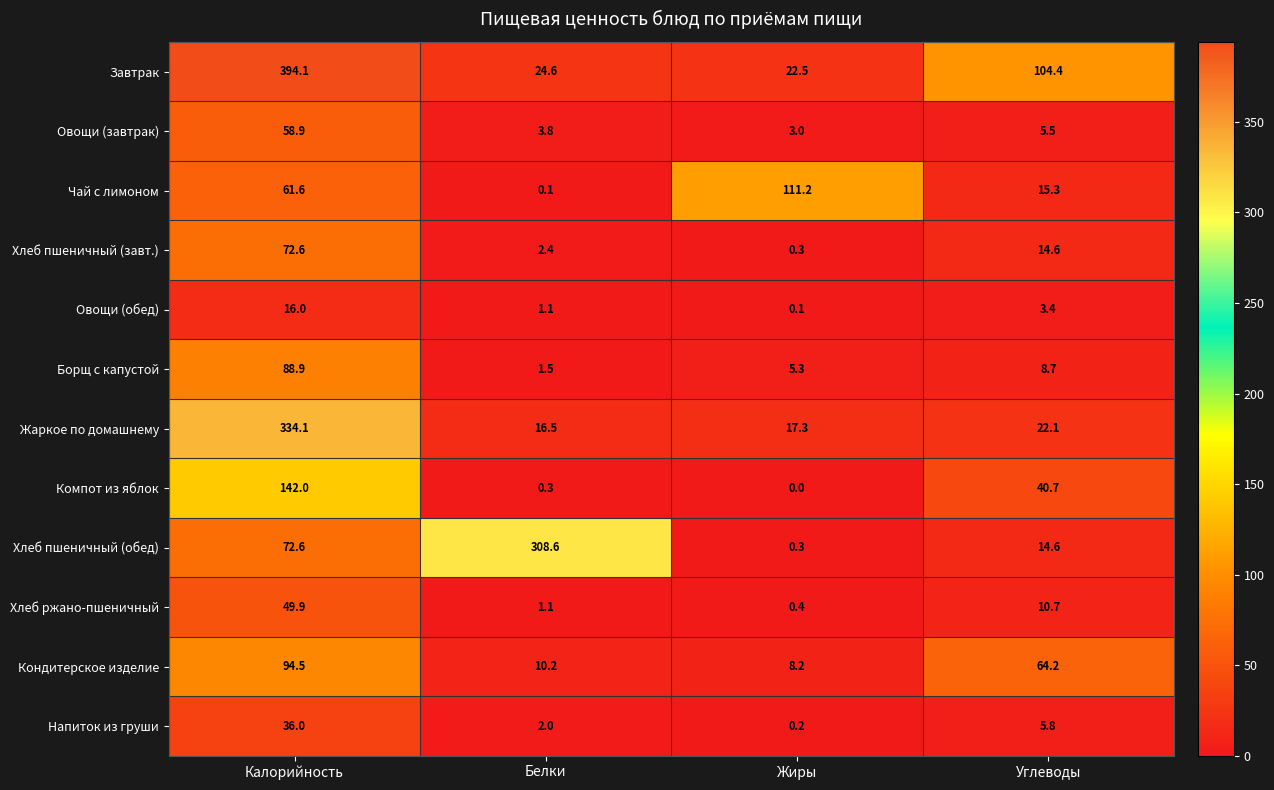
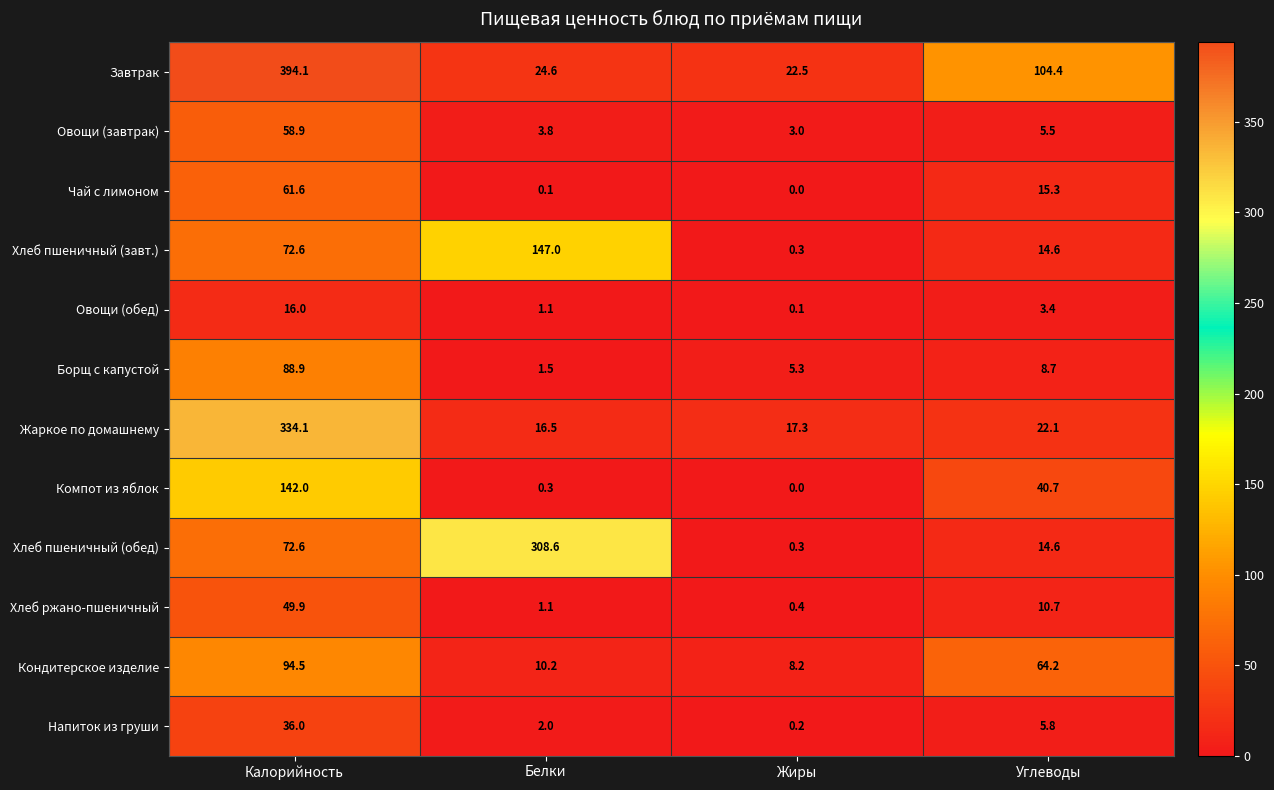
Чай с лимоном, Жиры: 111.2 -> 0.0
Хлеб пшеничный (завт.), Белки: 2.4 -> 147.0
